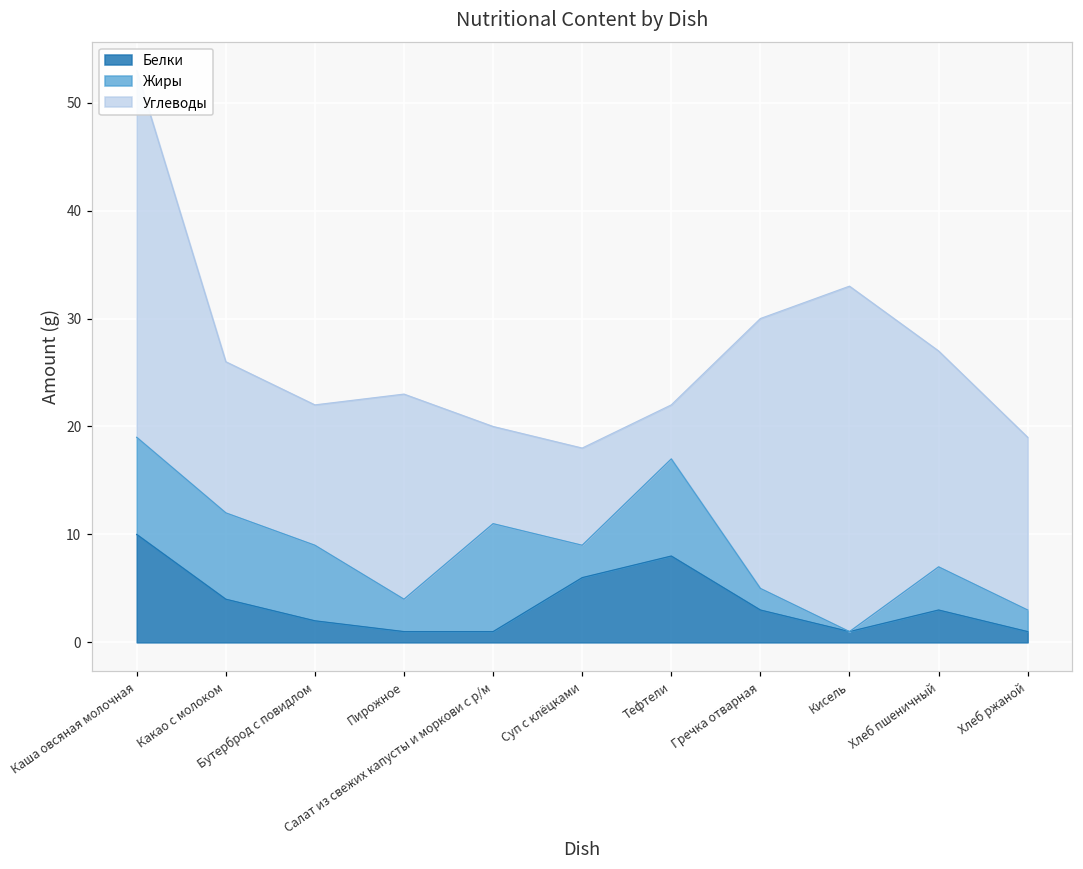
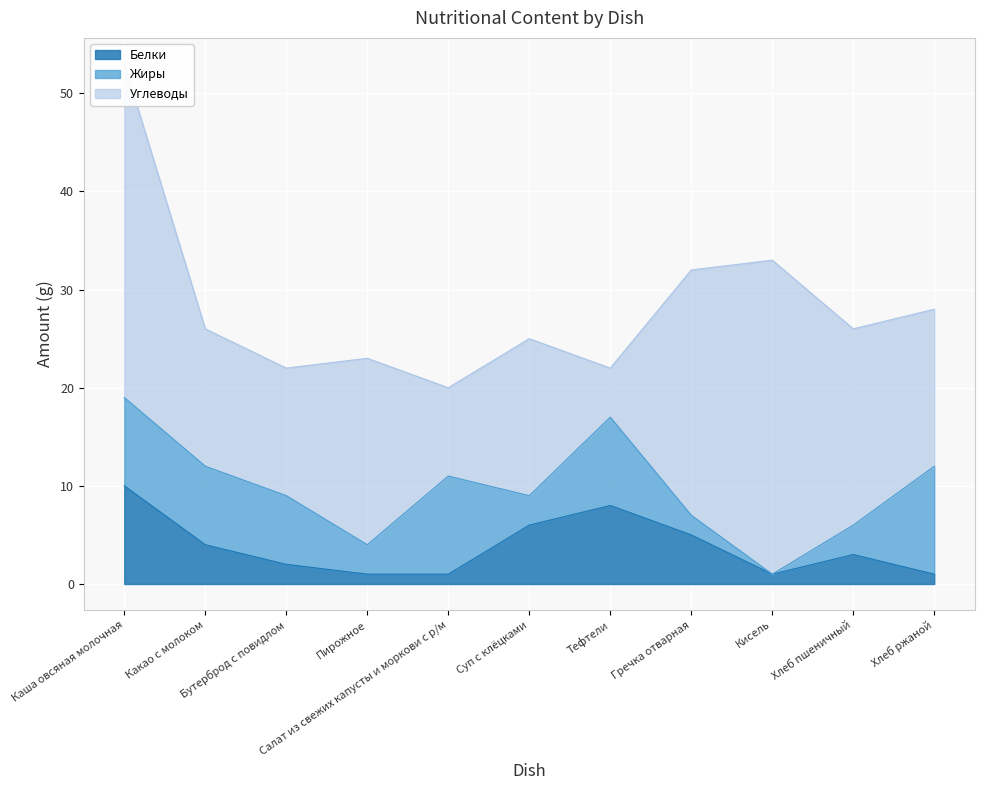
Углеводы, Суп с клёцками: 9 -> 16
Белки, Гречка отварная: 3 -> 5
Жиры, Хлеб пшеничный: 4 -> 3
Жиры, Хлеб ржаной: 2 -> 11
